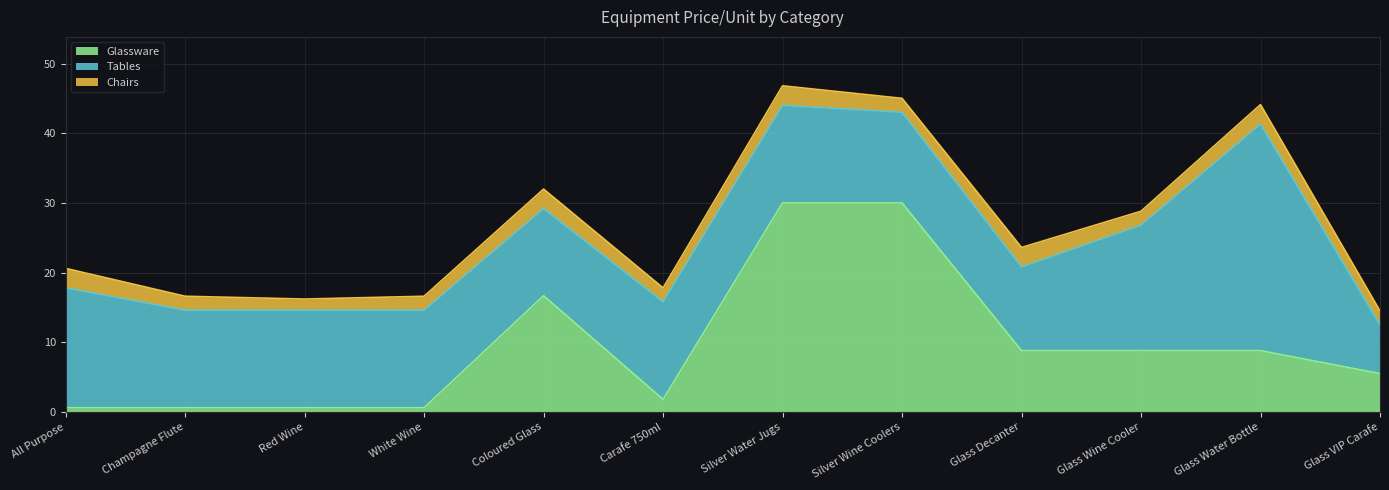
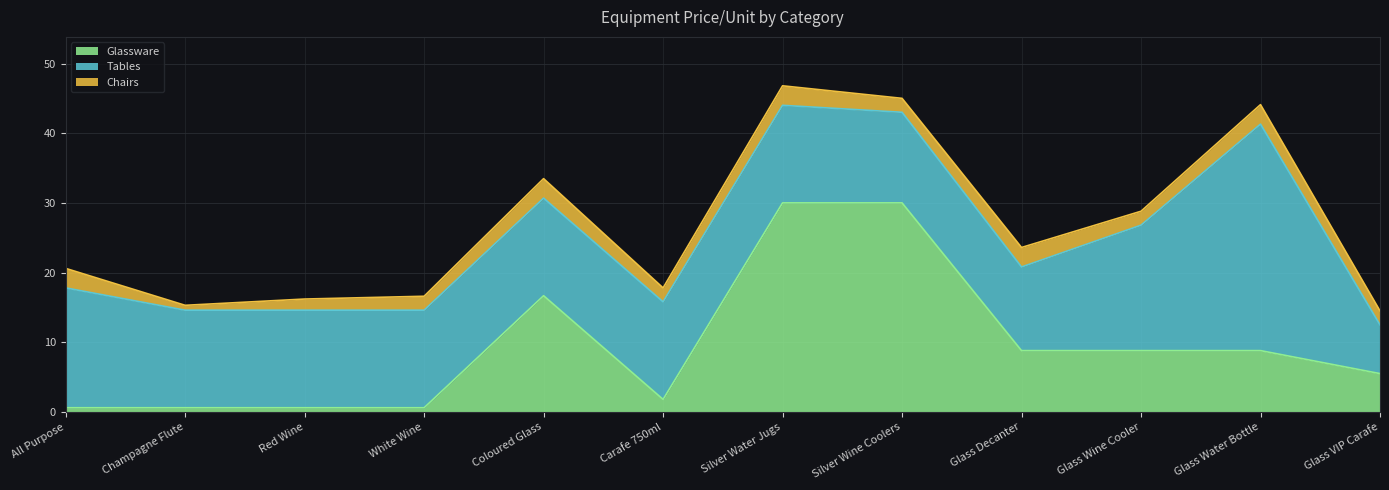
Chairs, Champagne Flute: 2 -> 1
Tables, Coloured Glass: 13 -> 14
